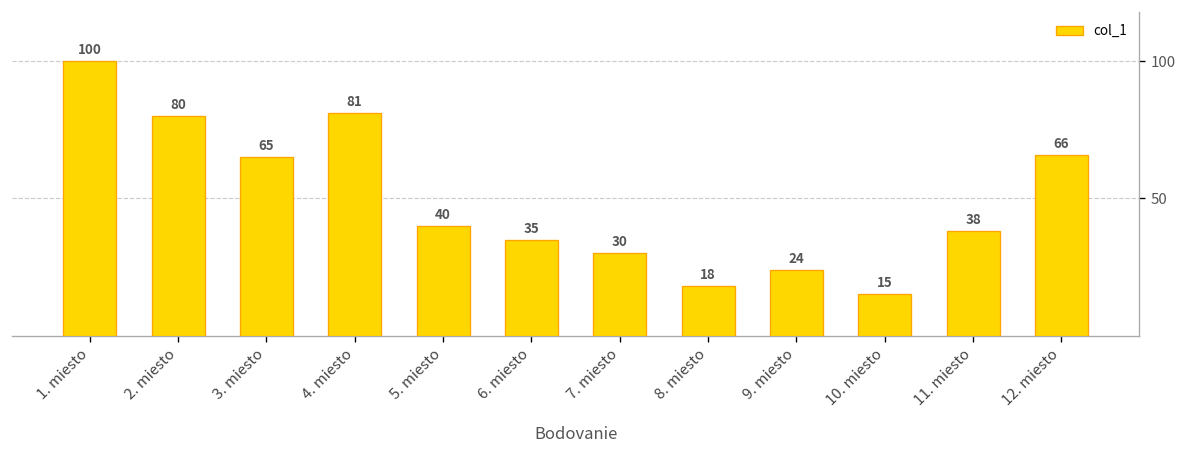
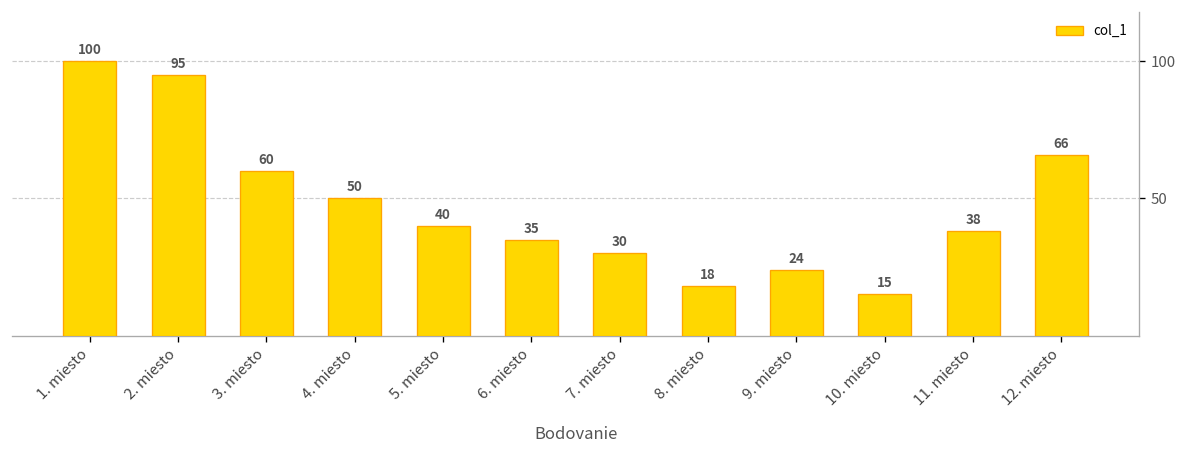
2. miesto: 80 -> 95
3. miesto: 65 -> 60
4. miesto: 81 -> 50
